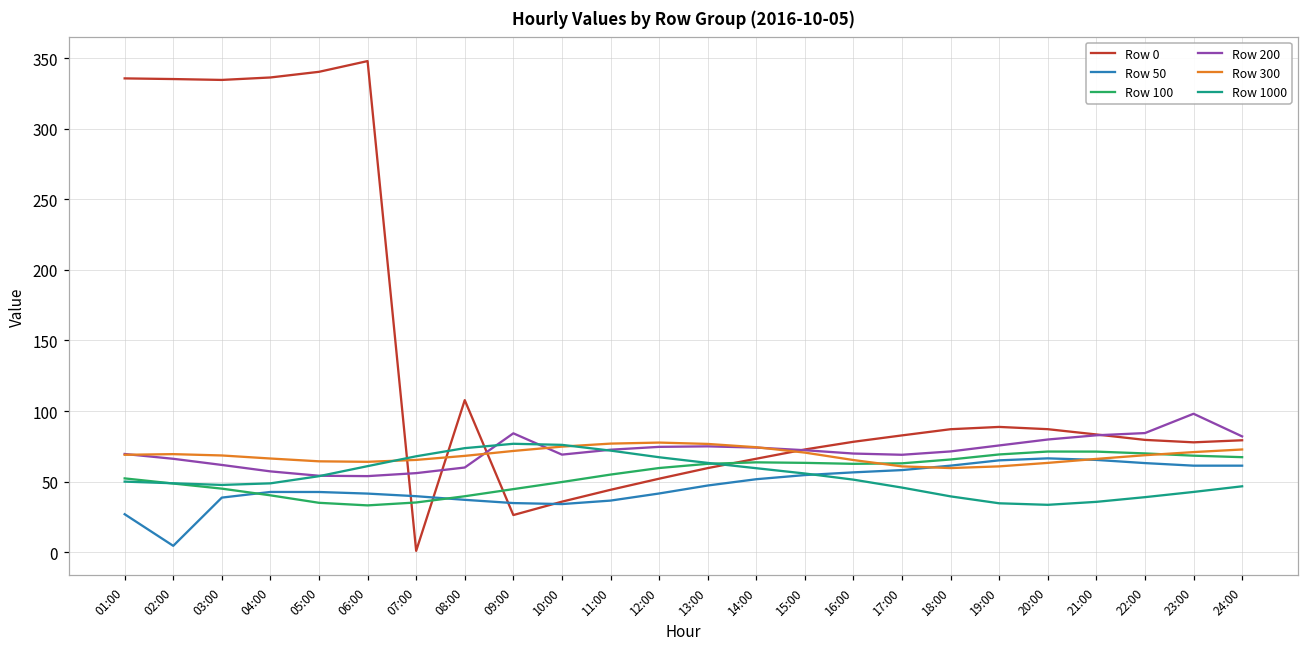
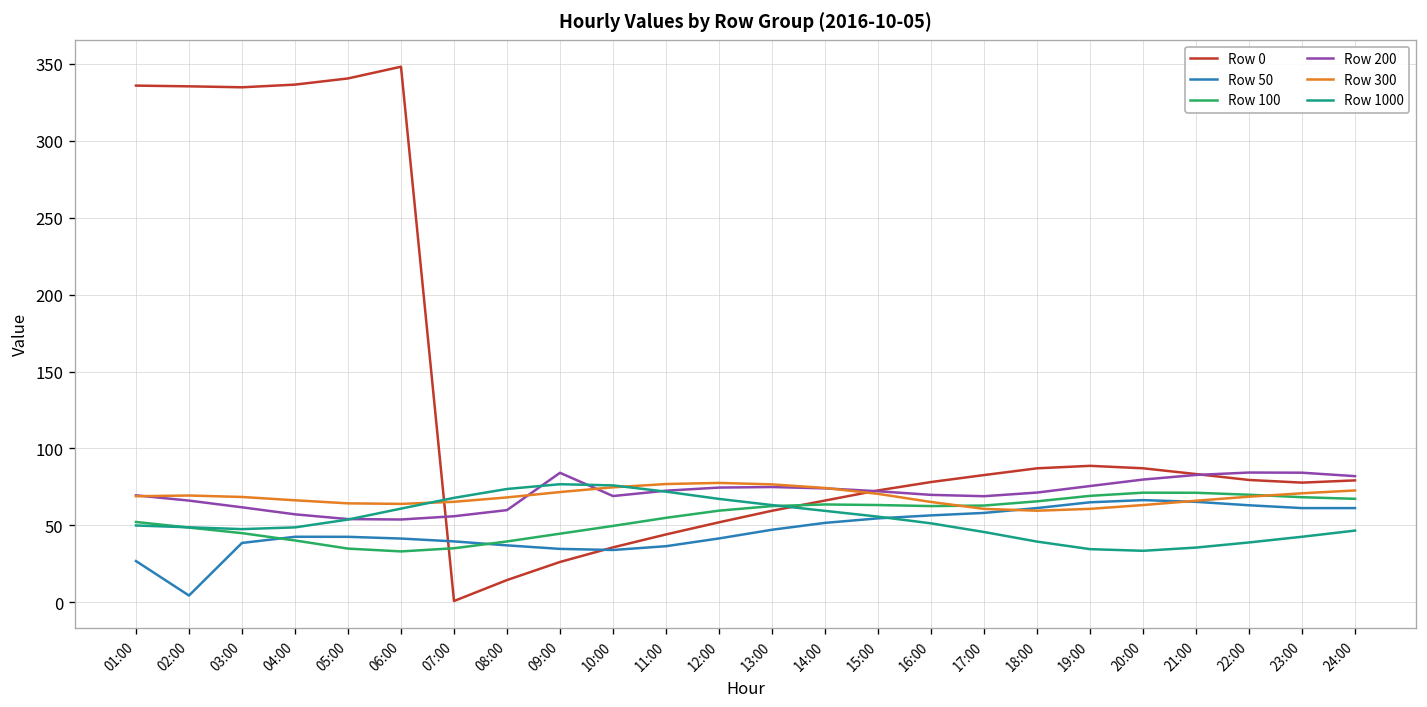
Row 0, 08:00: 108 -> 15
Row 200, 23:00: 98 -> 84
